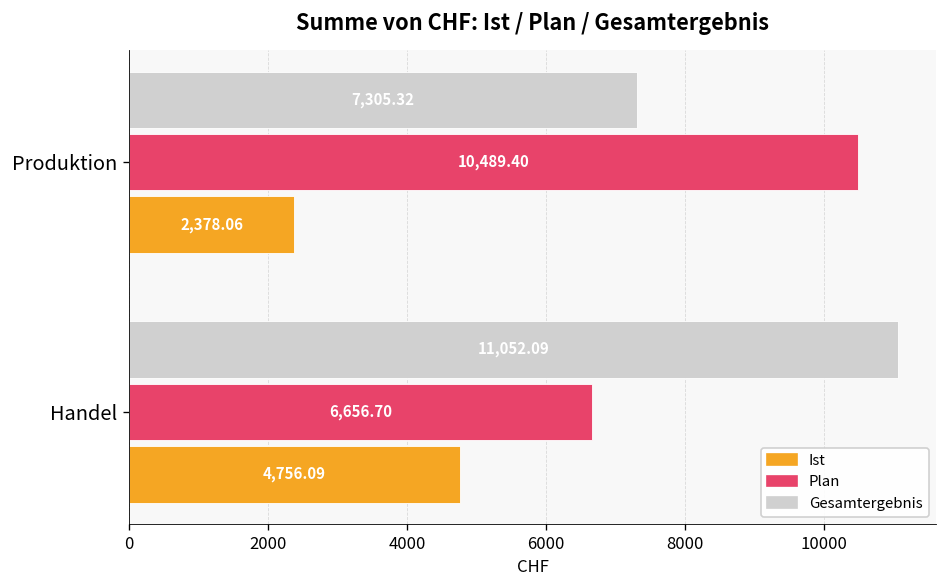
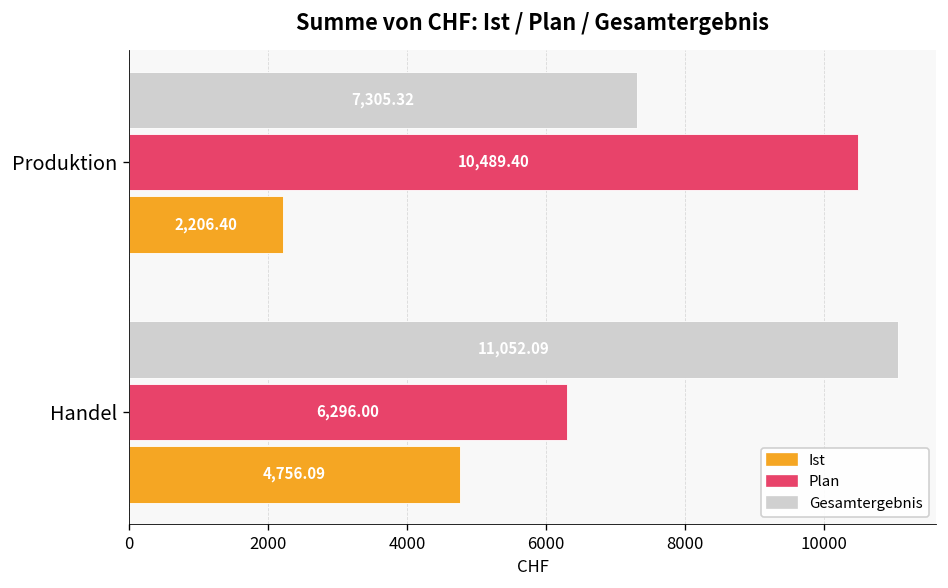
Ist, Produktion: 2,378.06 -> 2,206.40
Plan, Handel: 6,656.70 -> 6,296.00
